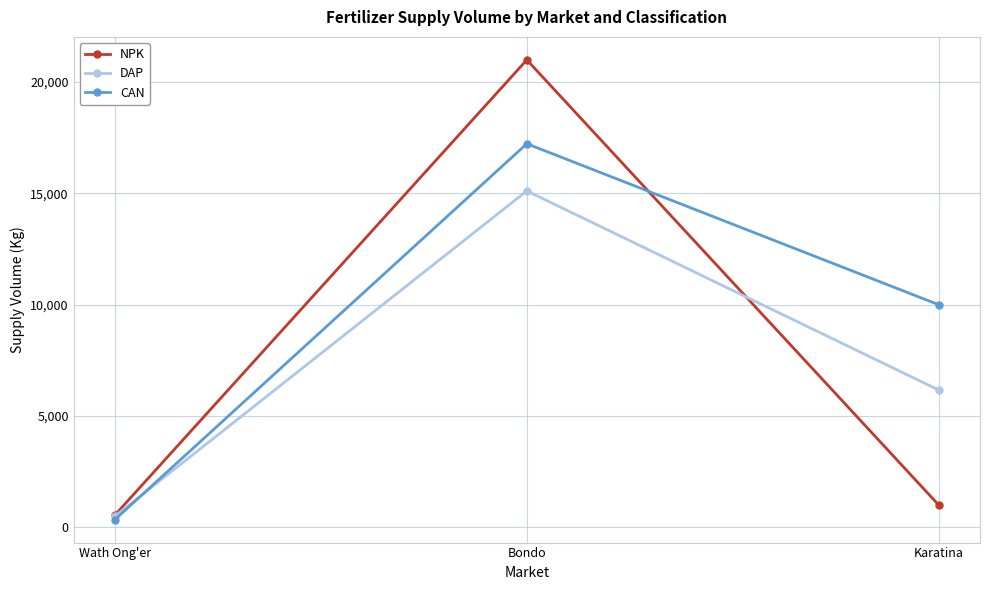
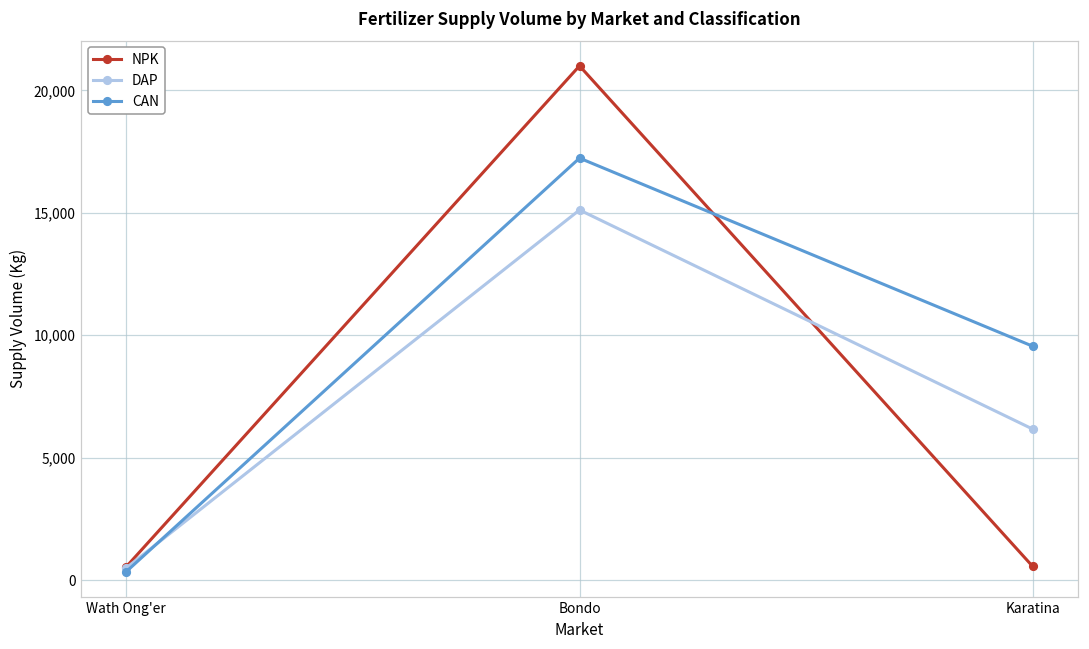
NPK, Karatina: 1,000 -> 600
CAN, Karatina: 10,000 -> 9,600
